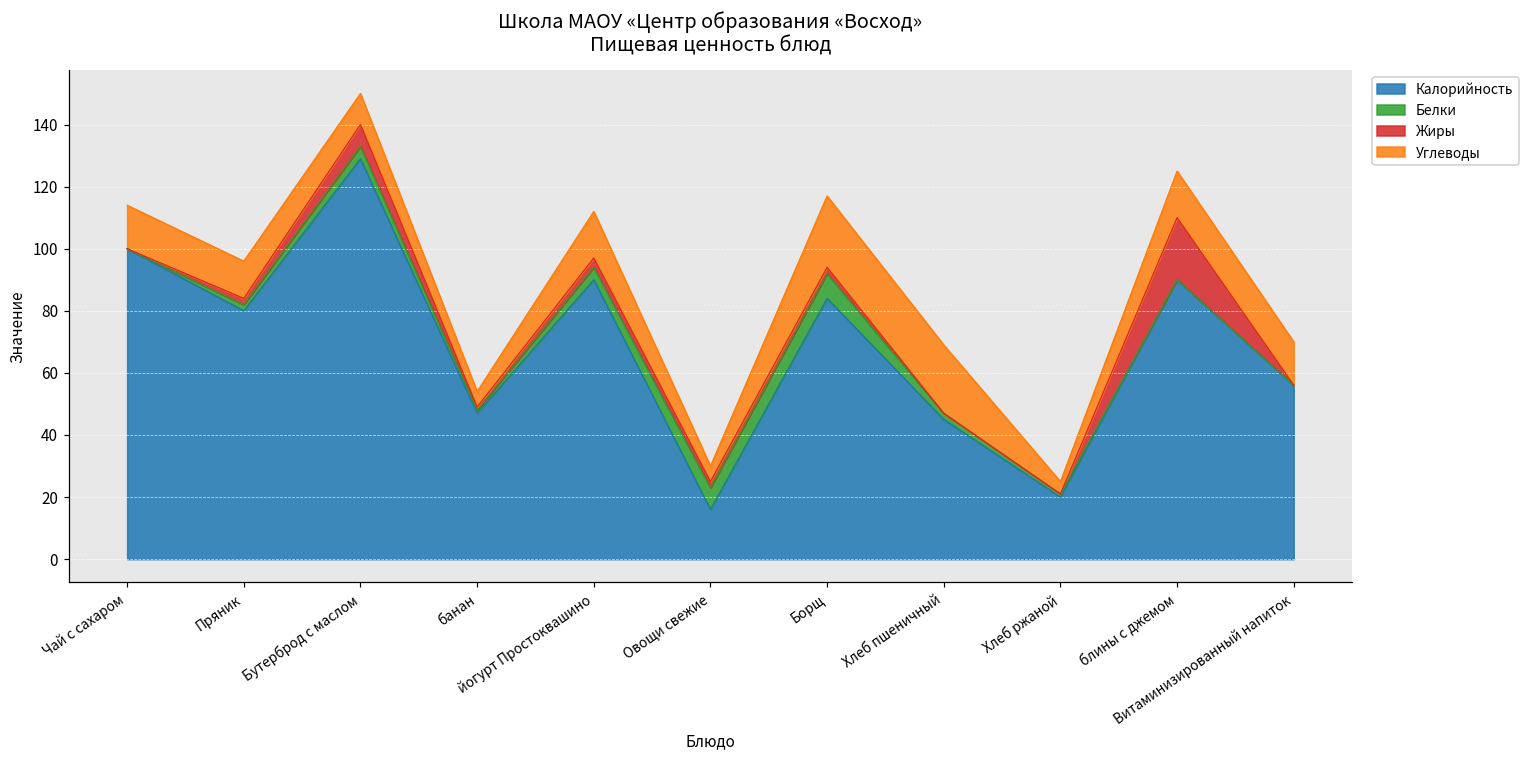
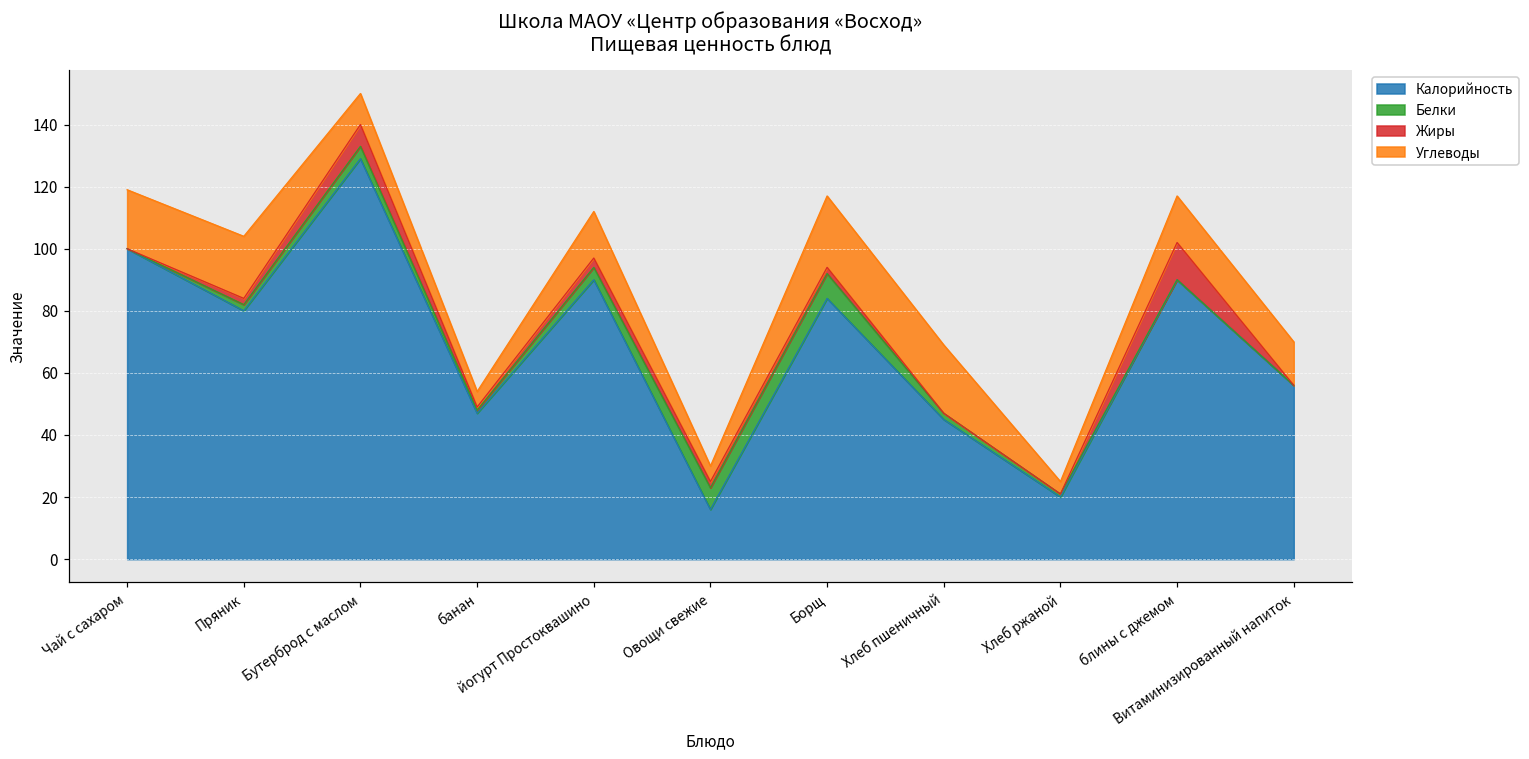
Углеводы, Чай с сахаром: 14 -> 19
Углеводы, Пряник: 12 -> 20
Жиры, блины с джемом: 20 -> 12
